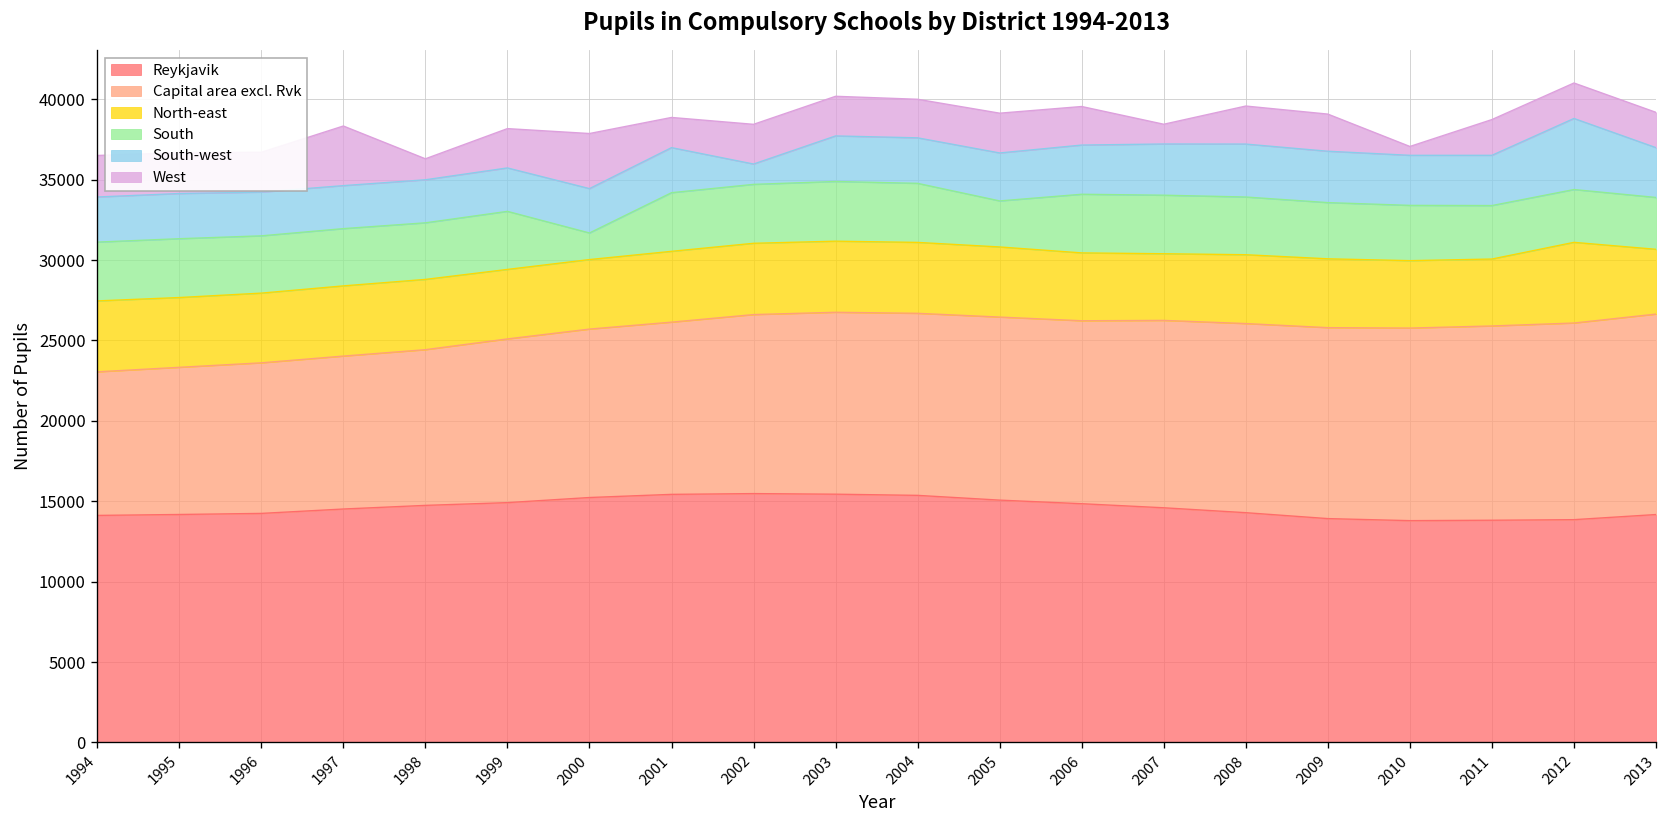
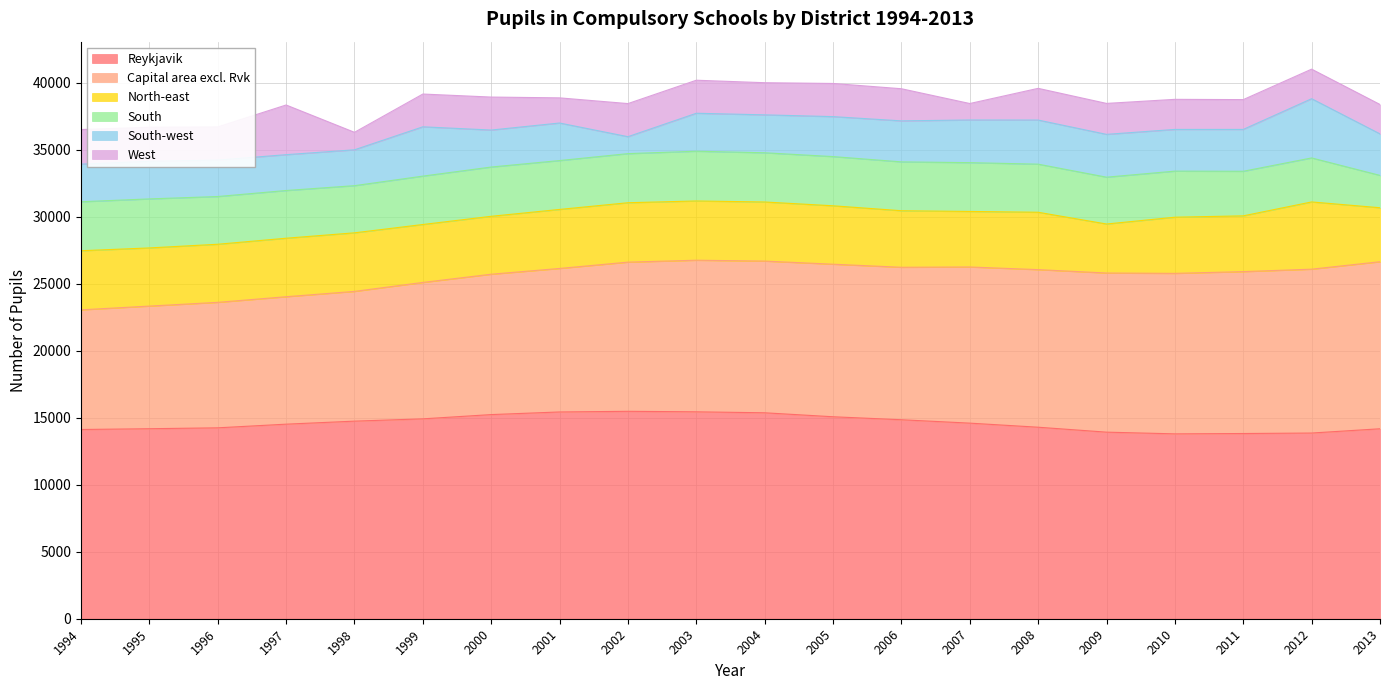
South-west, 1999: 2700 -> 3700
South, 2000: 1700 -> 3700
West, 2000: 3400 -> 2500
South, 2005: 2900 -> 3700
North-east, 2009: 4300 -> 3700
West, 2010: 600 -> 2200
South, 2013: 3200 -> 2400
